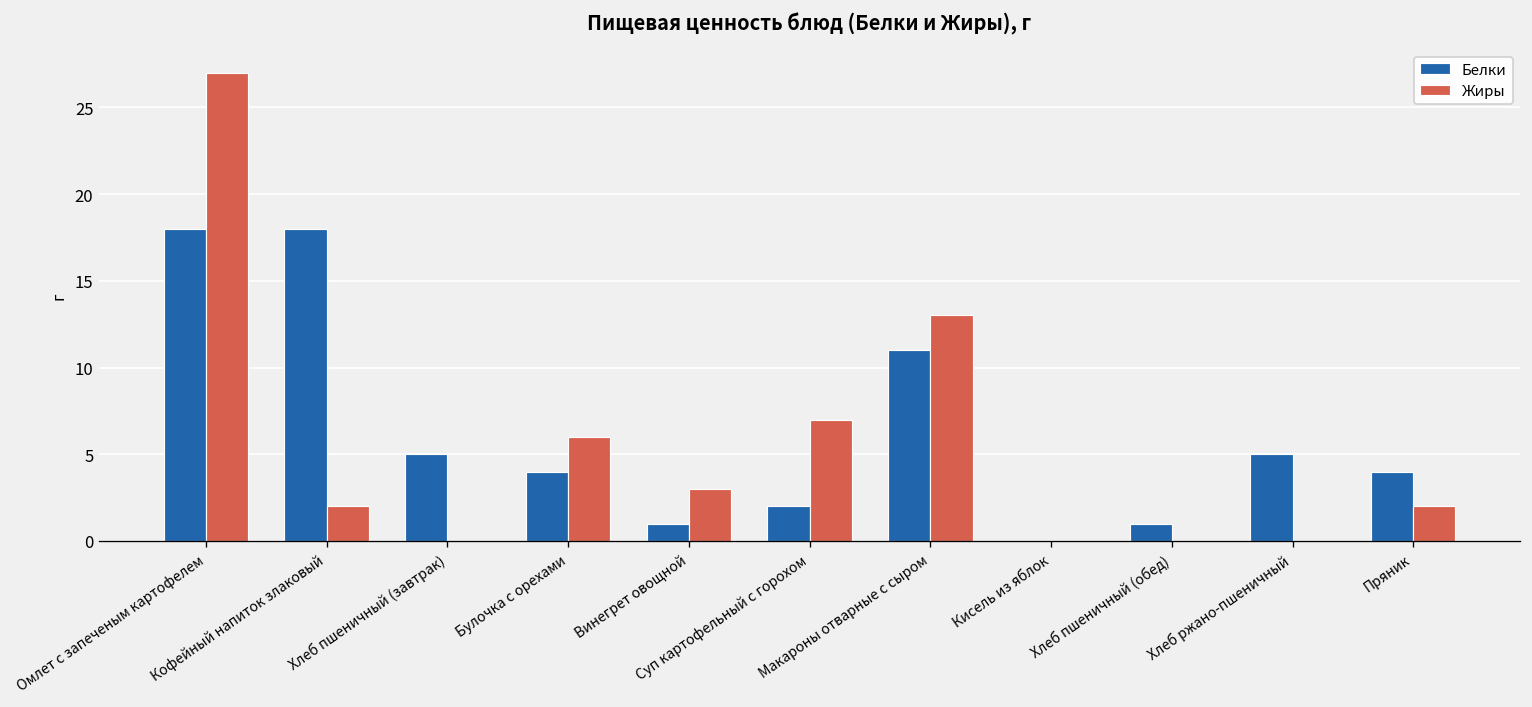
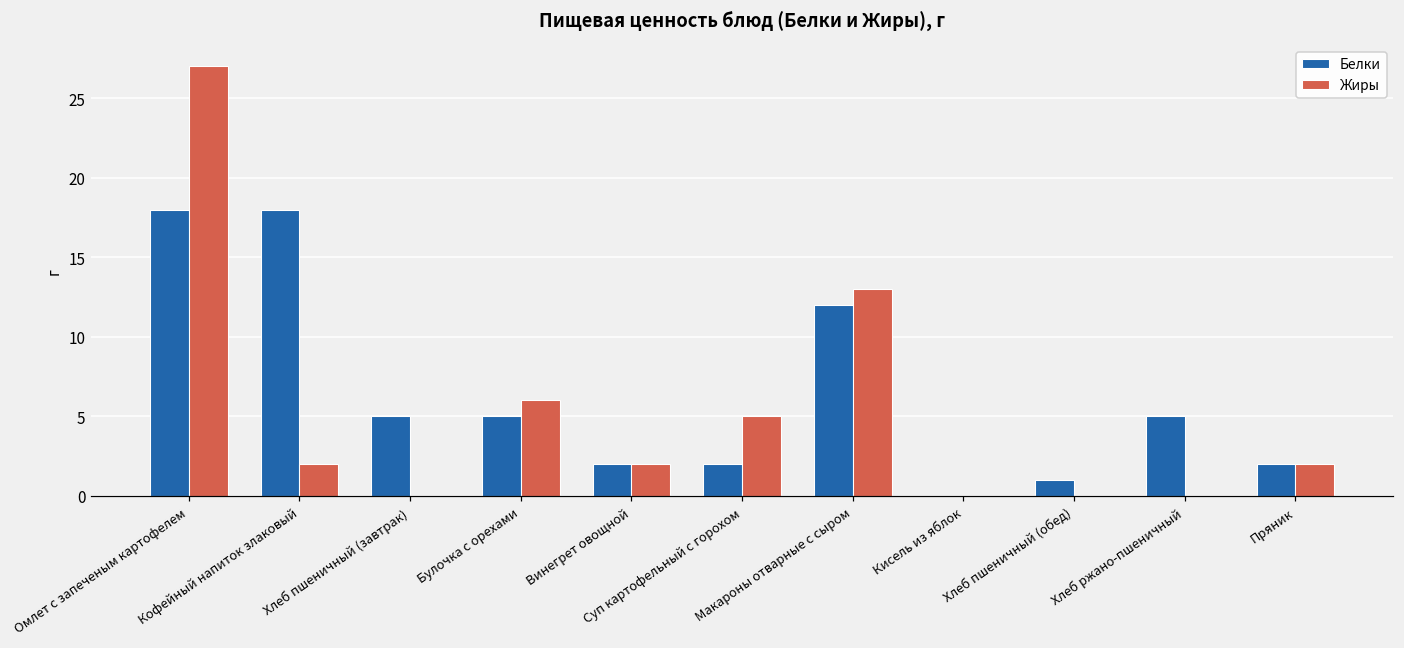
Белки, Булочка с орехами: 4 -> 5
Белки, Винегрет овощной: 1 -> 2
Жиры, Винегрет овощной: 3 -> 2
Жиры, Суп картофельный с горохом: 7 -> 5
Белки, Макароны отварные с сыром: 11 -> 12
Белки, Пряник: 4 -> 2
